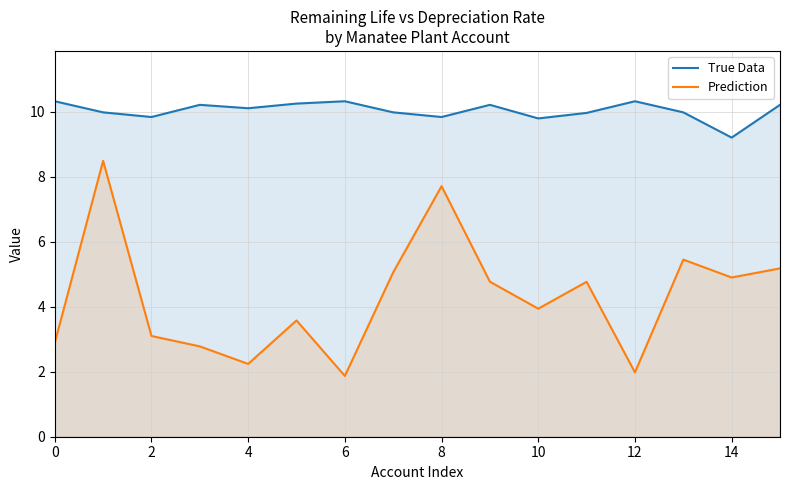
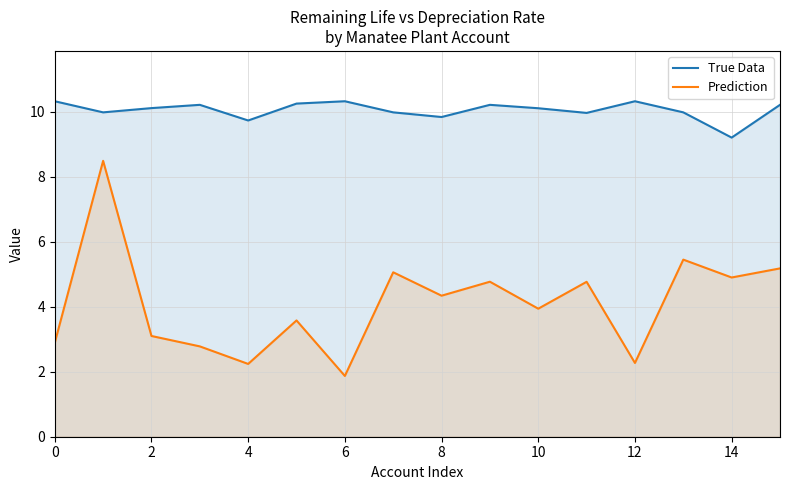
True Data, 2: 9.8 -> 10.1
True Data, 4: 10.1 -> 9.7
Prediction, 8: 7.7 -> 4.3
True Data, 10: 9.8 -> 10.1
Prediction, 12: 2.0 -> 2.3
